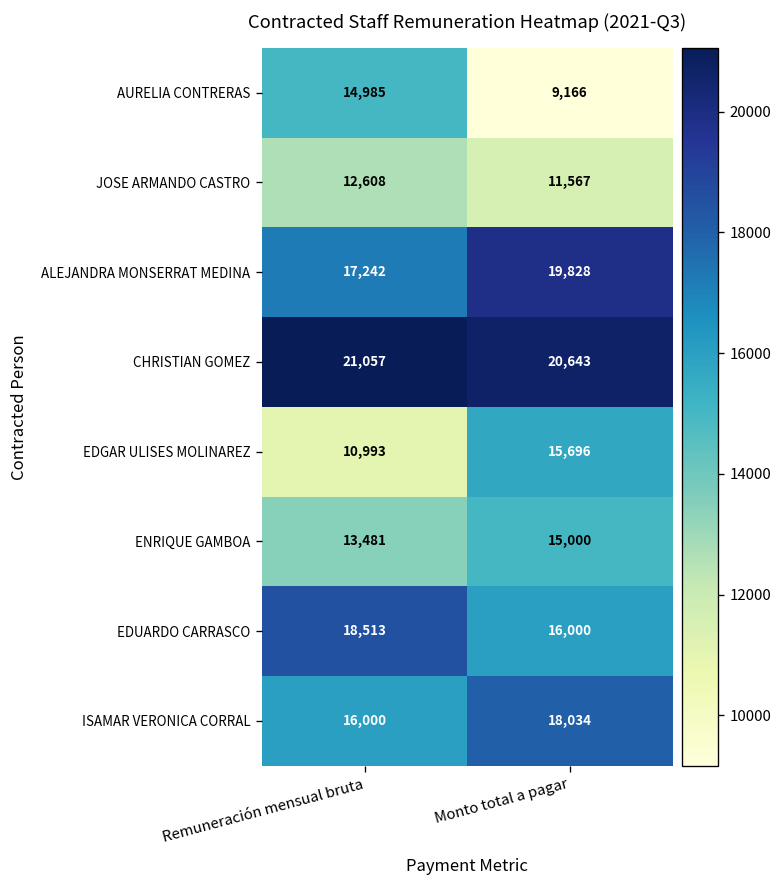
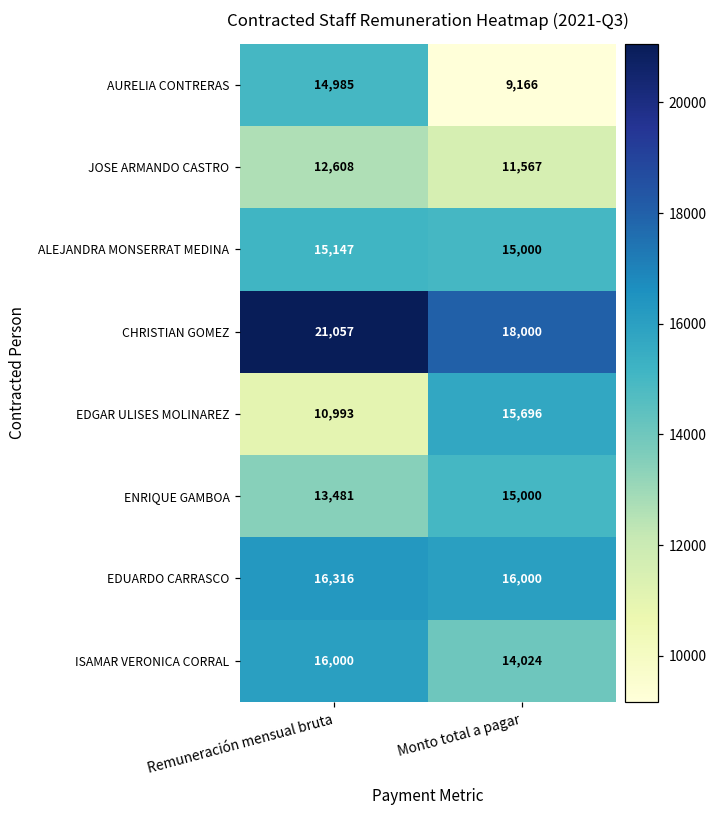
ALEJANDRA MONSERRAT MEDINA, Remuneración mensual bruta: 17,242 -> 15,147
ALEJANDRA MONSERRAT MEDINA, Monto total a pagar: 19,828 -> 15,000
CHRISTIAN GOMEZ, Monto total a pagar: 20,643 -> 18,000
EDUARDO CARRASCO, Remuneración mensual bruta: 18,513 -> 16,316
ISAMAR VERONICA CORRAL, Monto total a pagar: 18,034 -> 14,024
